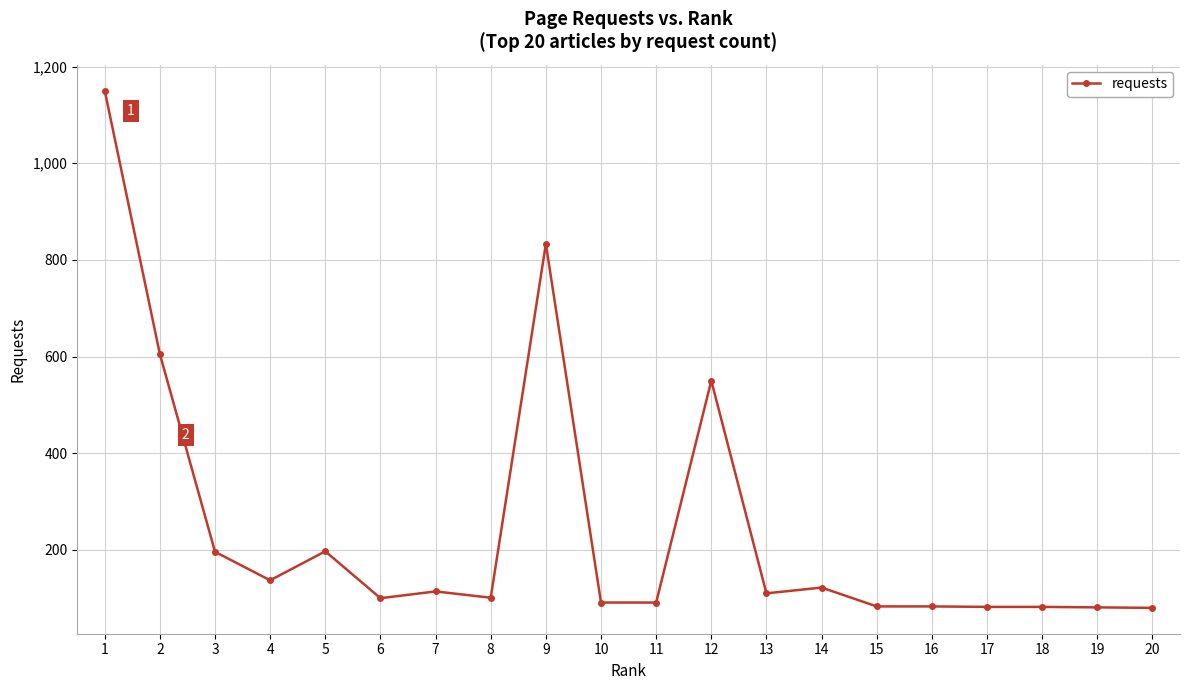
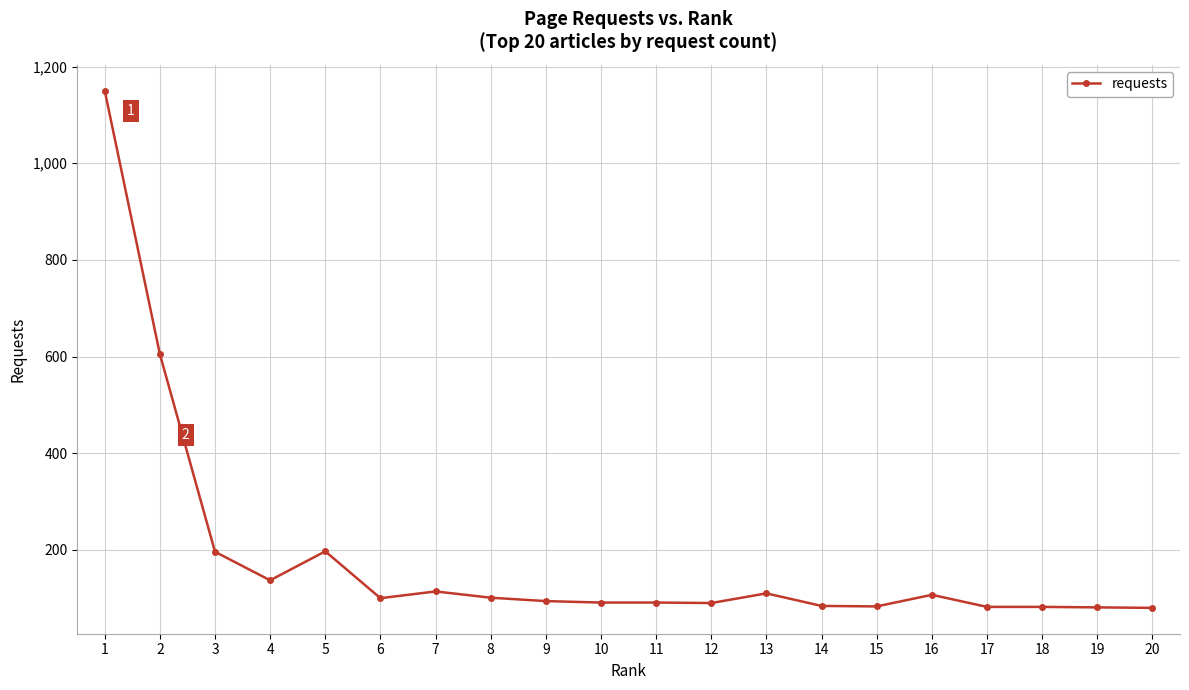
9: 830 -> 90
12: 550 -> 90
14: 120 -> 80
16: 80 -> 110
